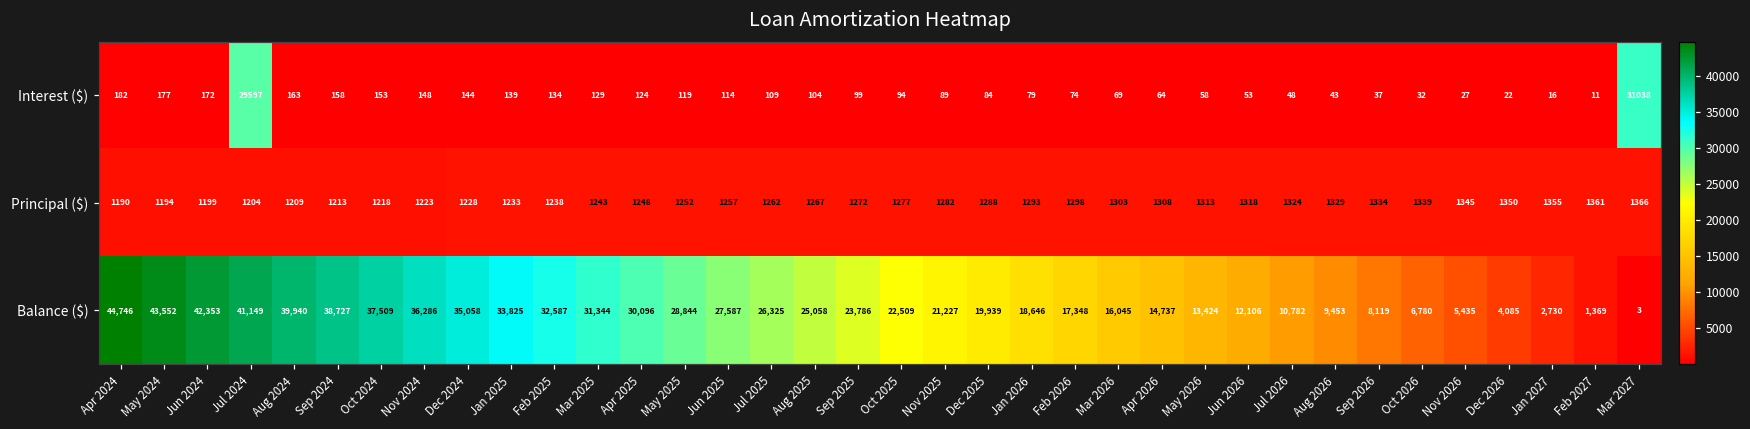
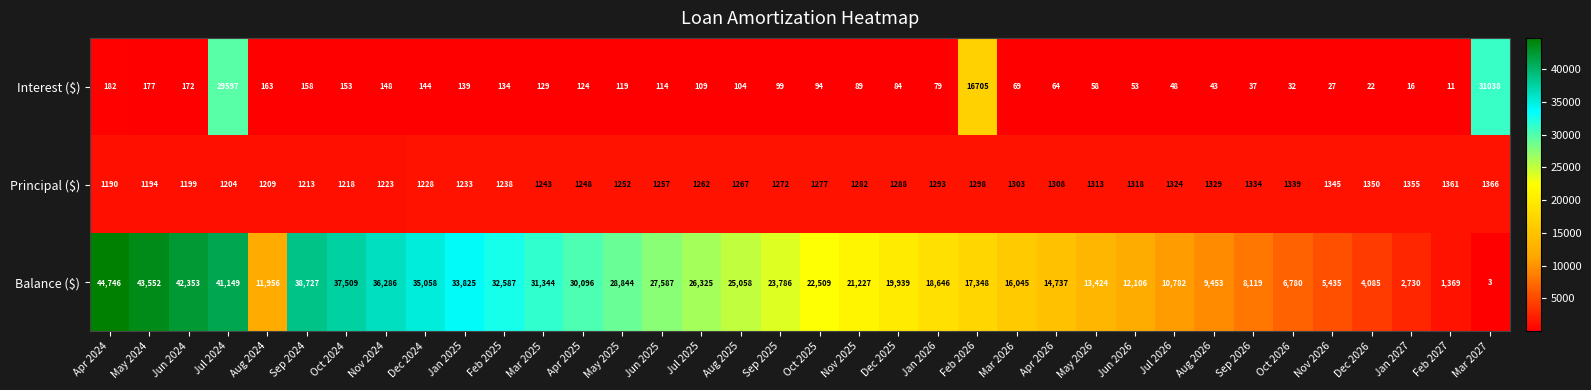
Interest ($), Feb 2026: 74 -> 16705
Balance ($), Aug 2024: 39,940 -> 11,956
